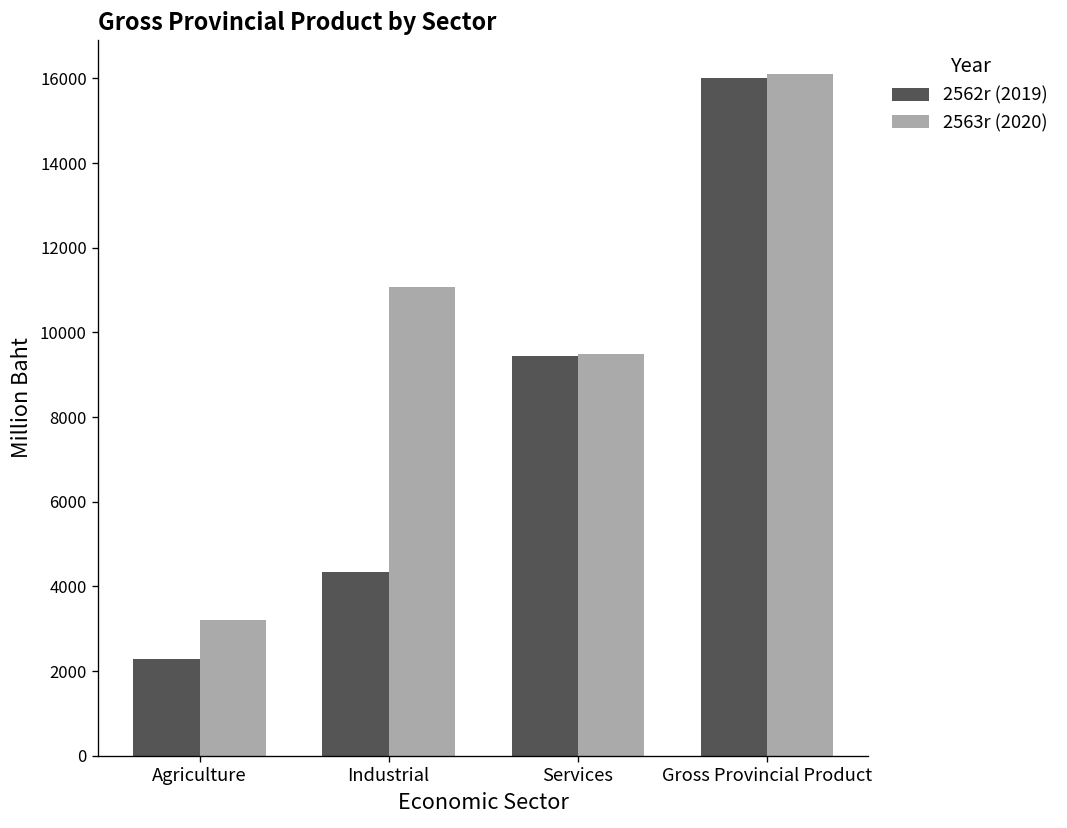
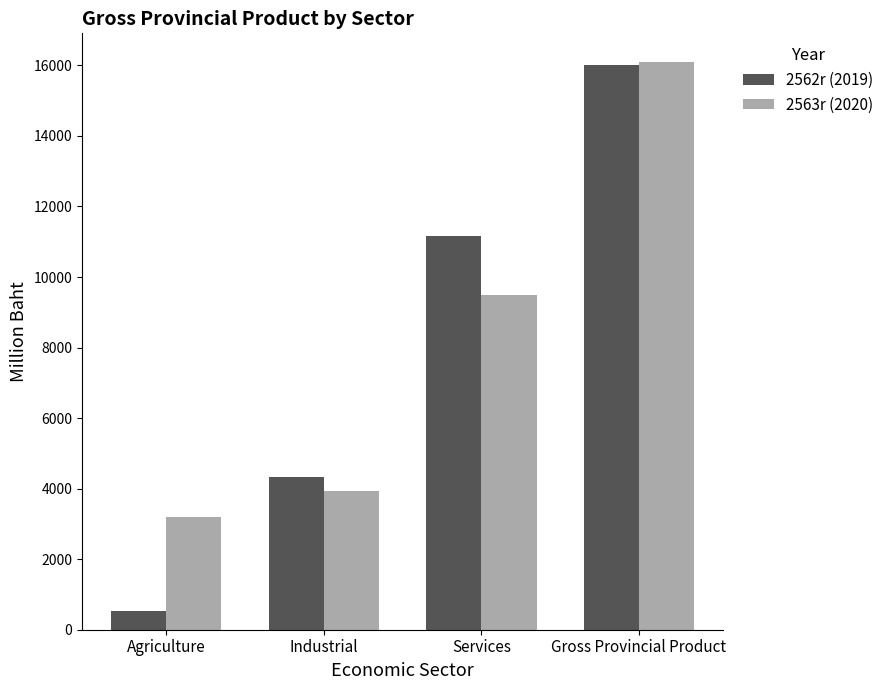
2562r (2019), Agriculture: 2300 -> 500
2563r (2020), Industrial: 11100 -> 3900
2562r (2019), Services: 9400 -> 11200
